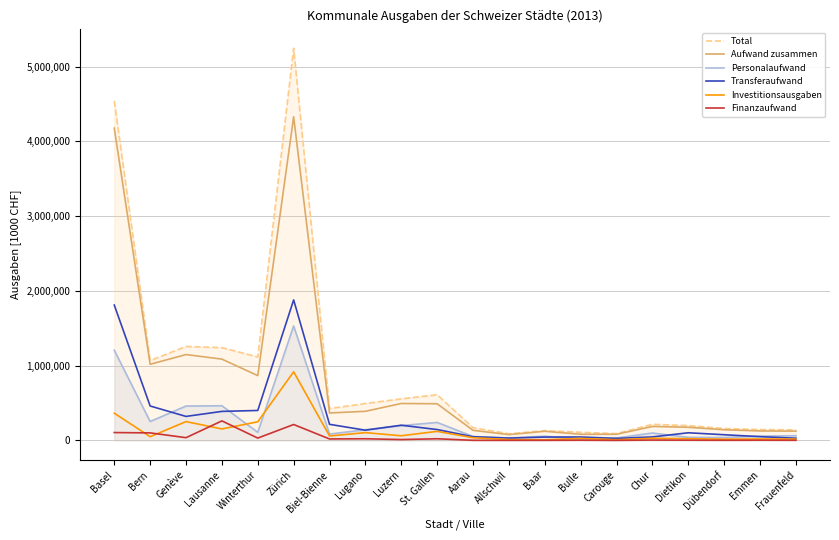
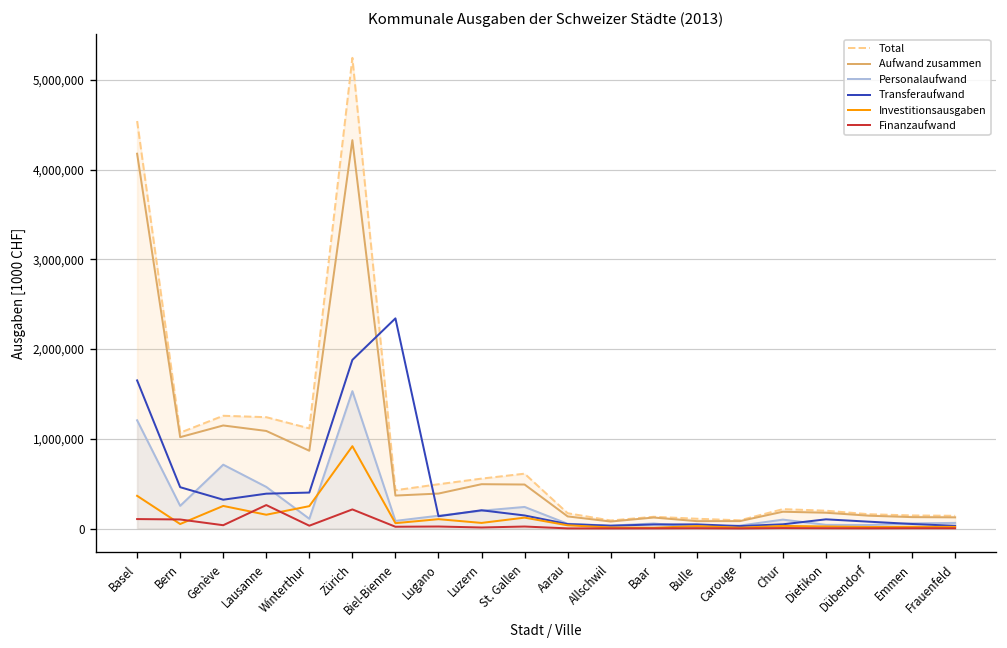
Transferaufwand, Basel: 1,800,000 -> 1,700,000
Personalaufwand, Genève: 500,000 -> 700,000
Transferaufwand, Biel-Bienne: 200,000 -> 2,300,000
